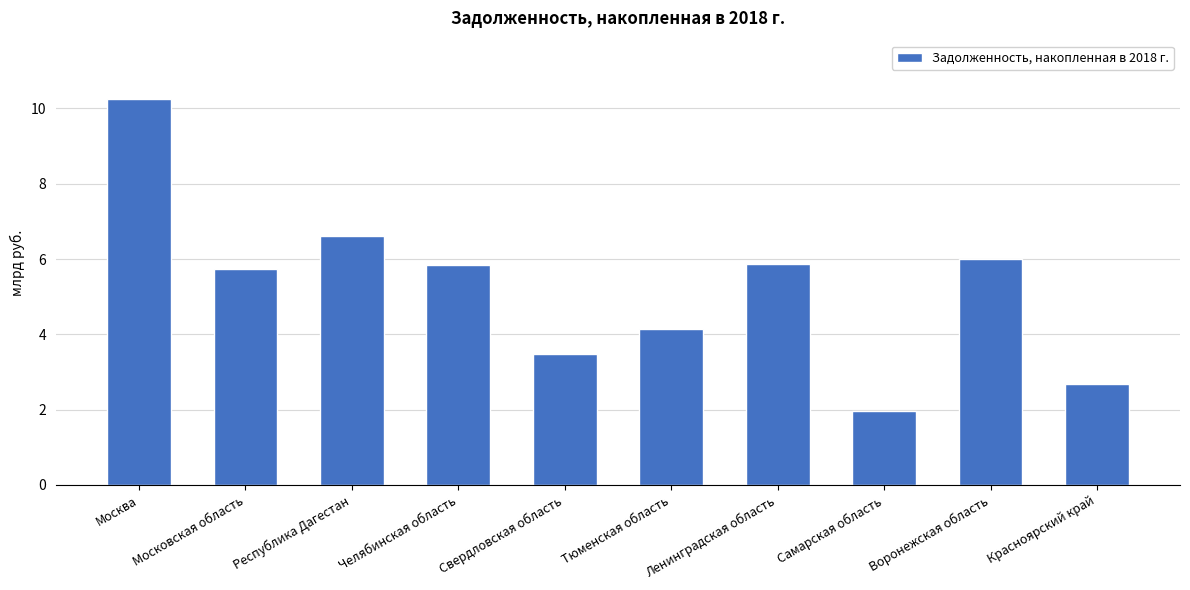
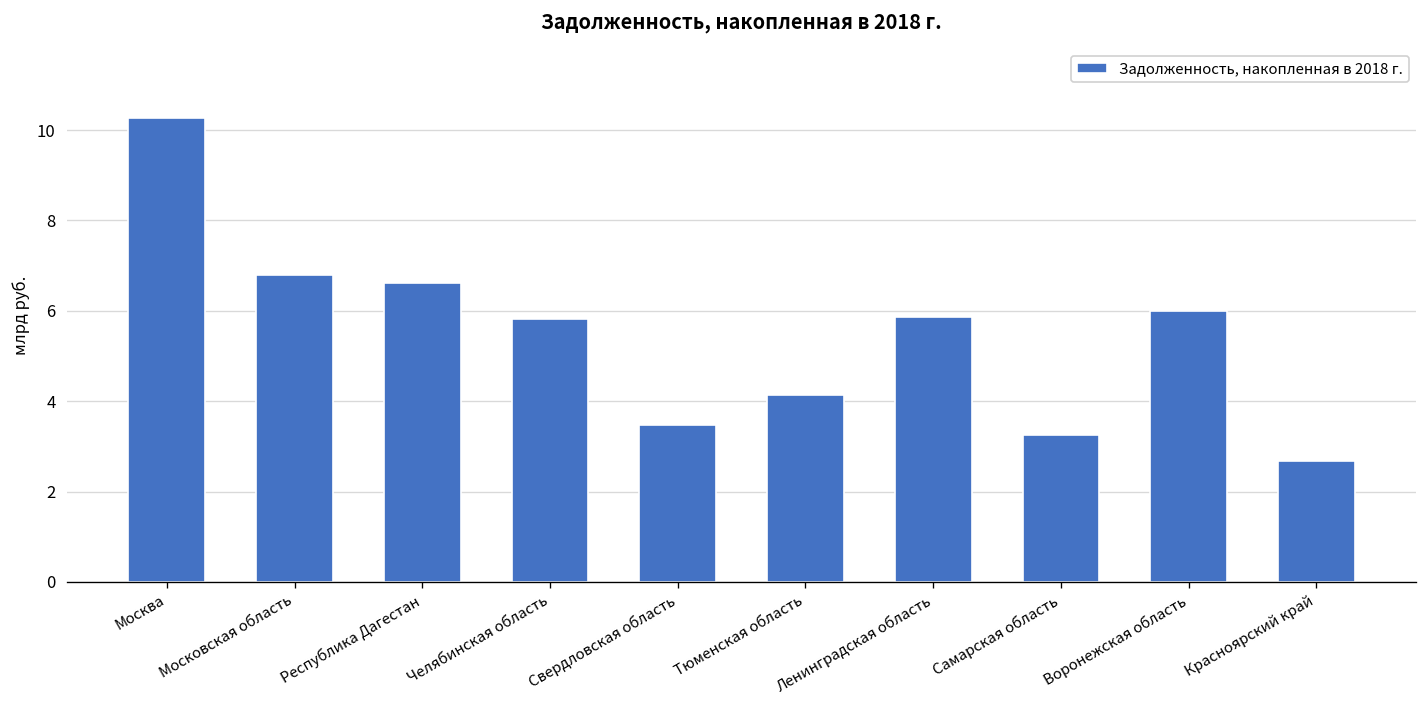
Московская область: 5.7 -> 6.8
Самарская область: 2.0 -> 3.2
